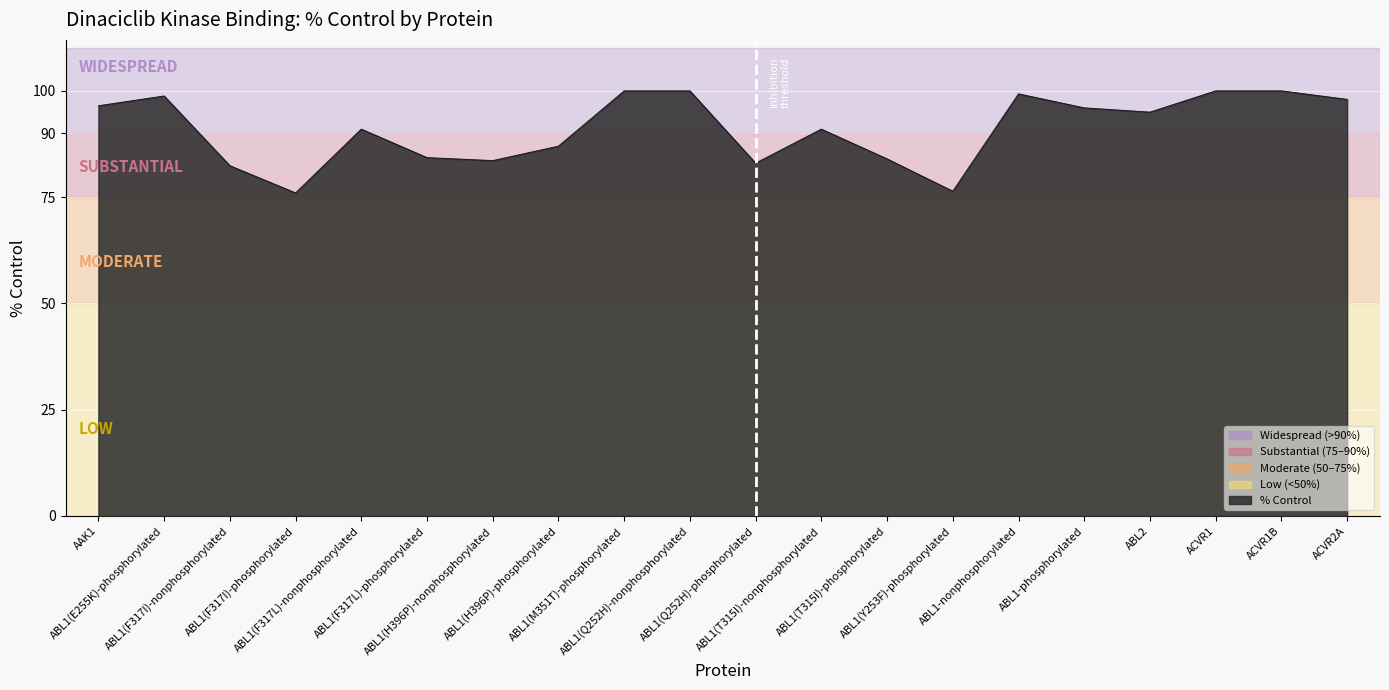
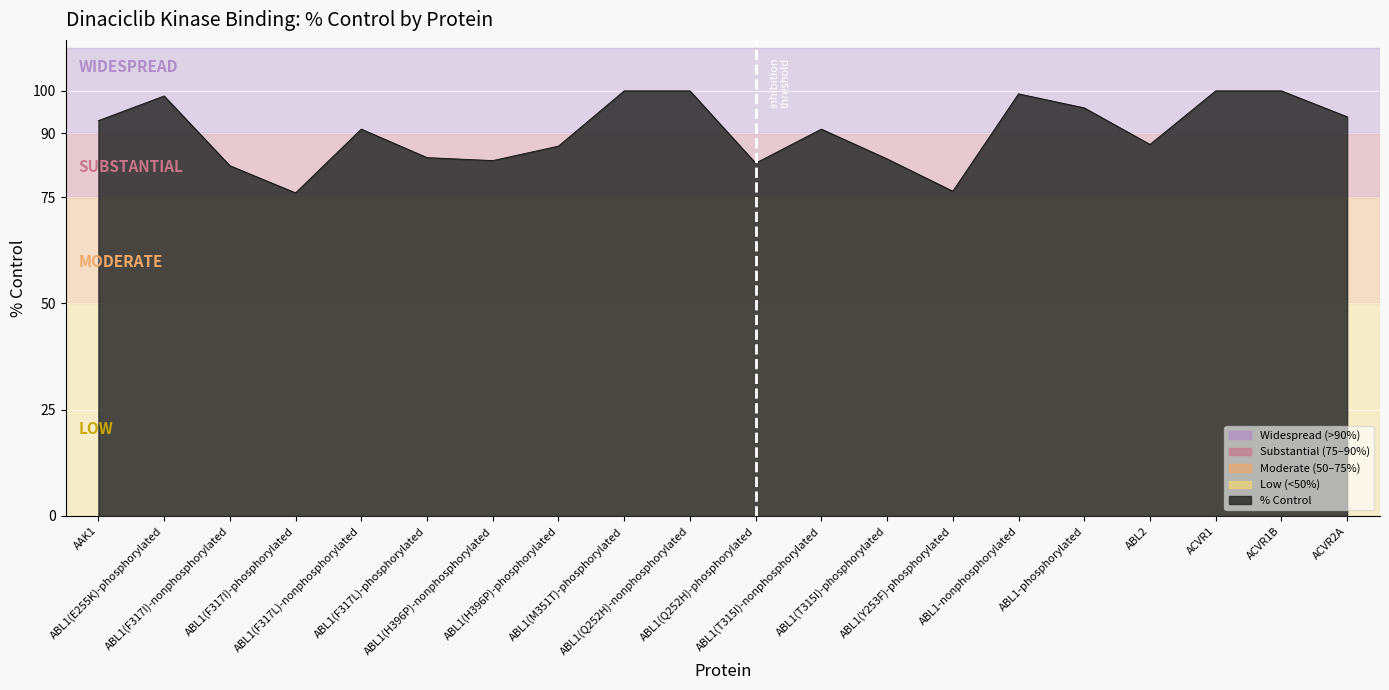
AAK1: 97 -> 93
ABL2: 95 -> 87
ACVR2A: 98 -> 94
